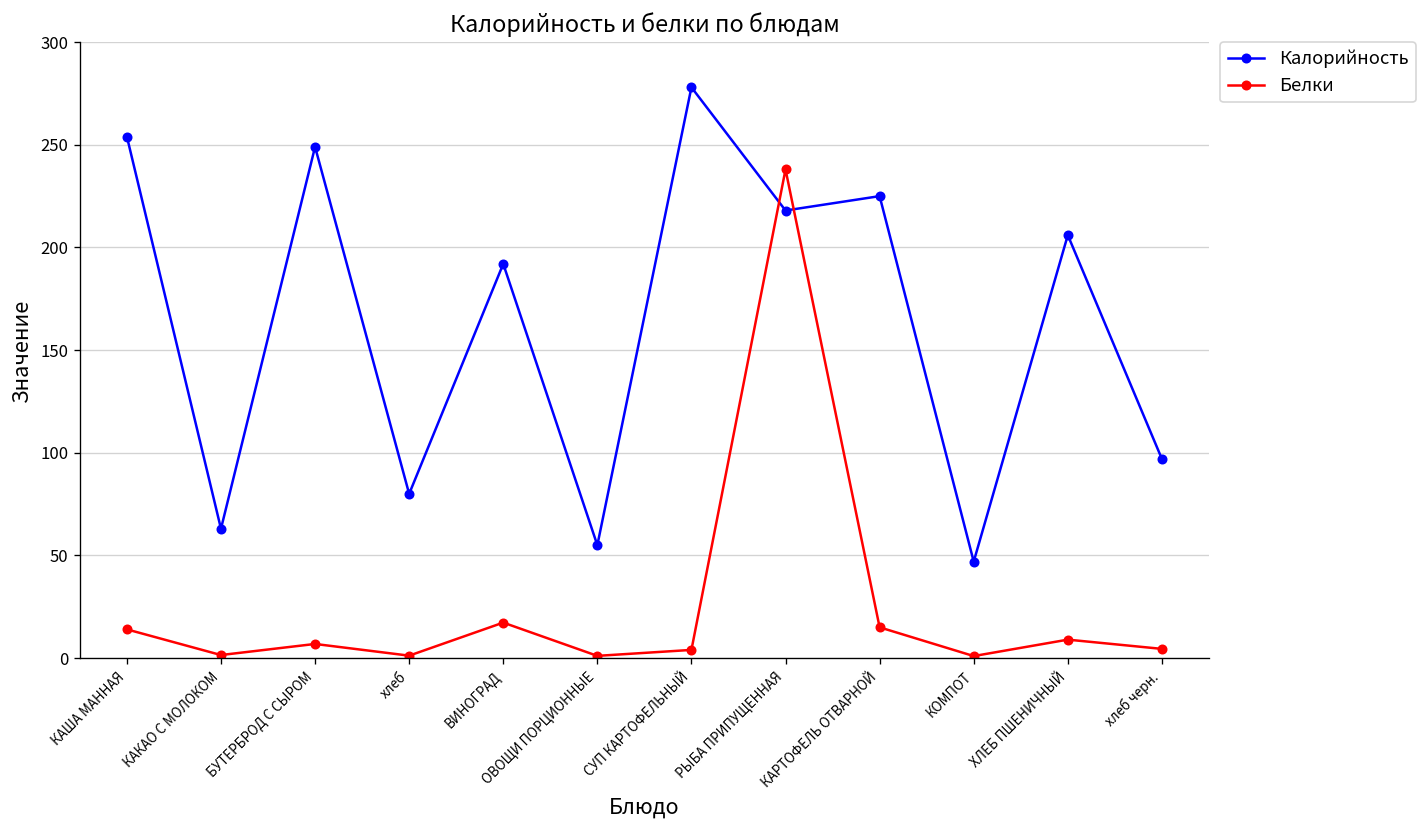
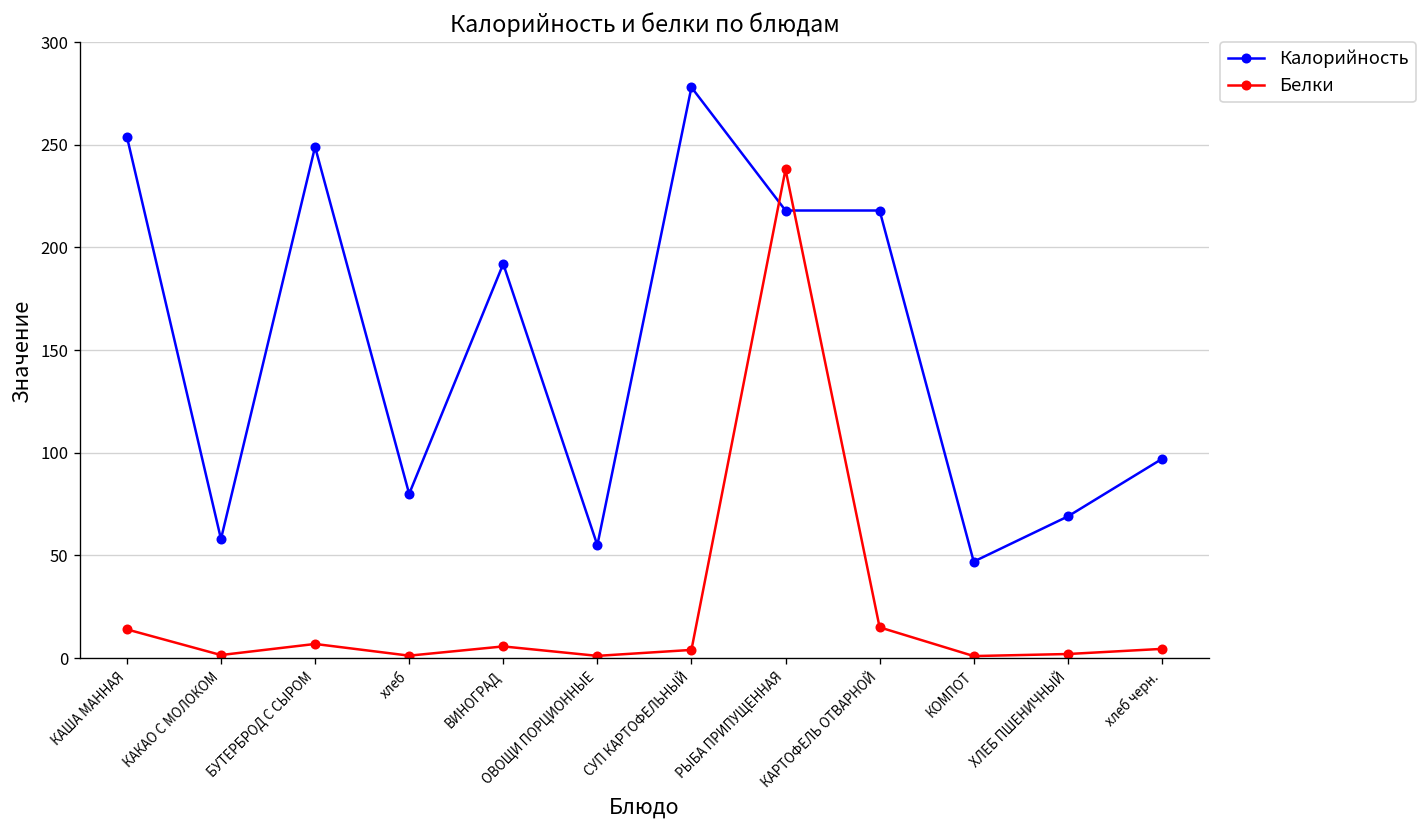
Калорийность, КАКАО С МОЛОКОМ: 63 -> 58
Белки, ВИНОГРАД: 17 -> 6
Калорийность, КАРТОФЕЛЬ ОТВАРНОЙ: 225 -> 218
Калорийность, ХЛЕБ ПШЕНИЧНЫЙ: 206 -> 69
Белки, ХЛЕБ ПШЕНИЧНЫЙ: 9 -> 2
